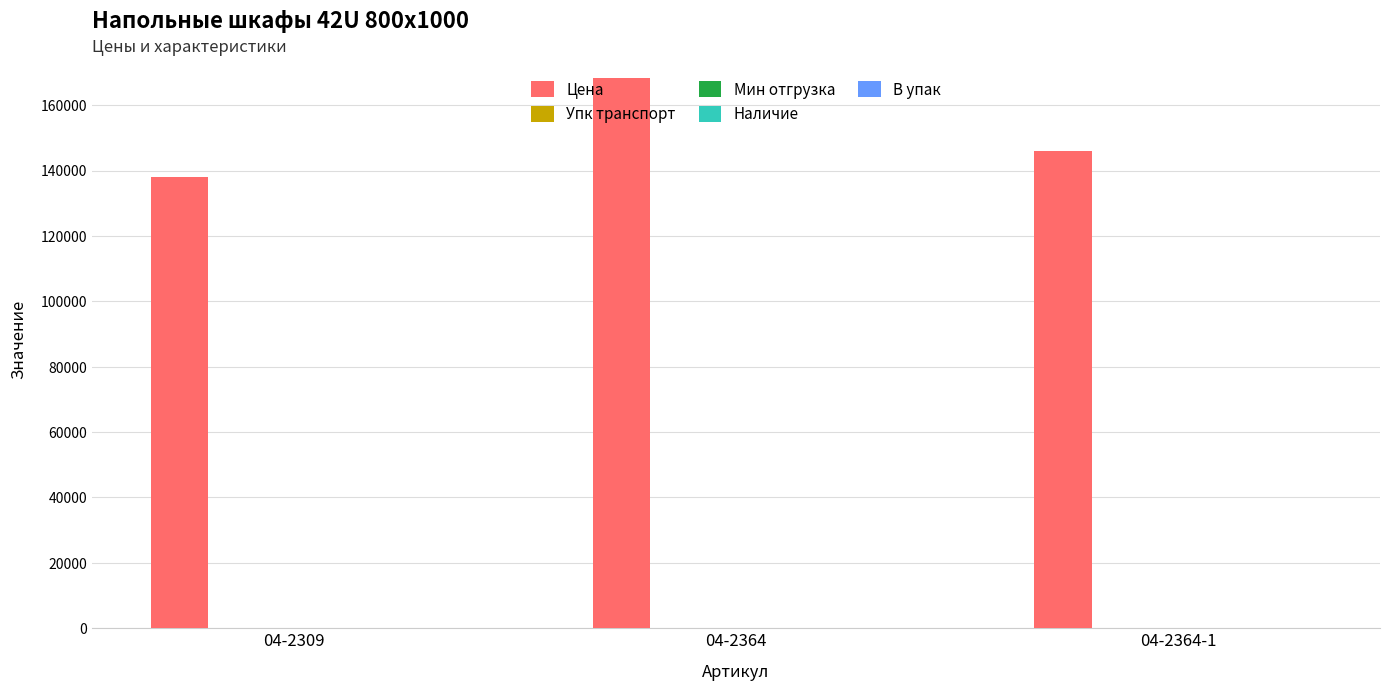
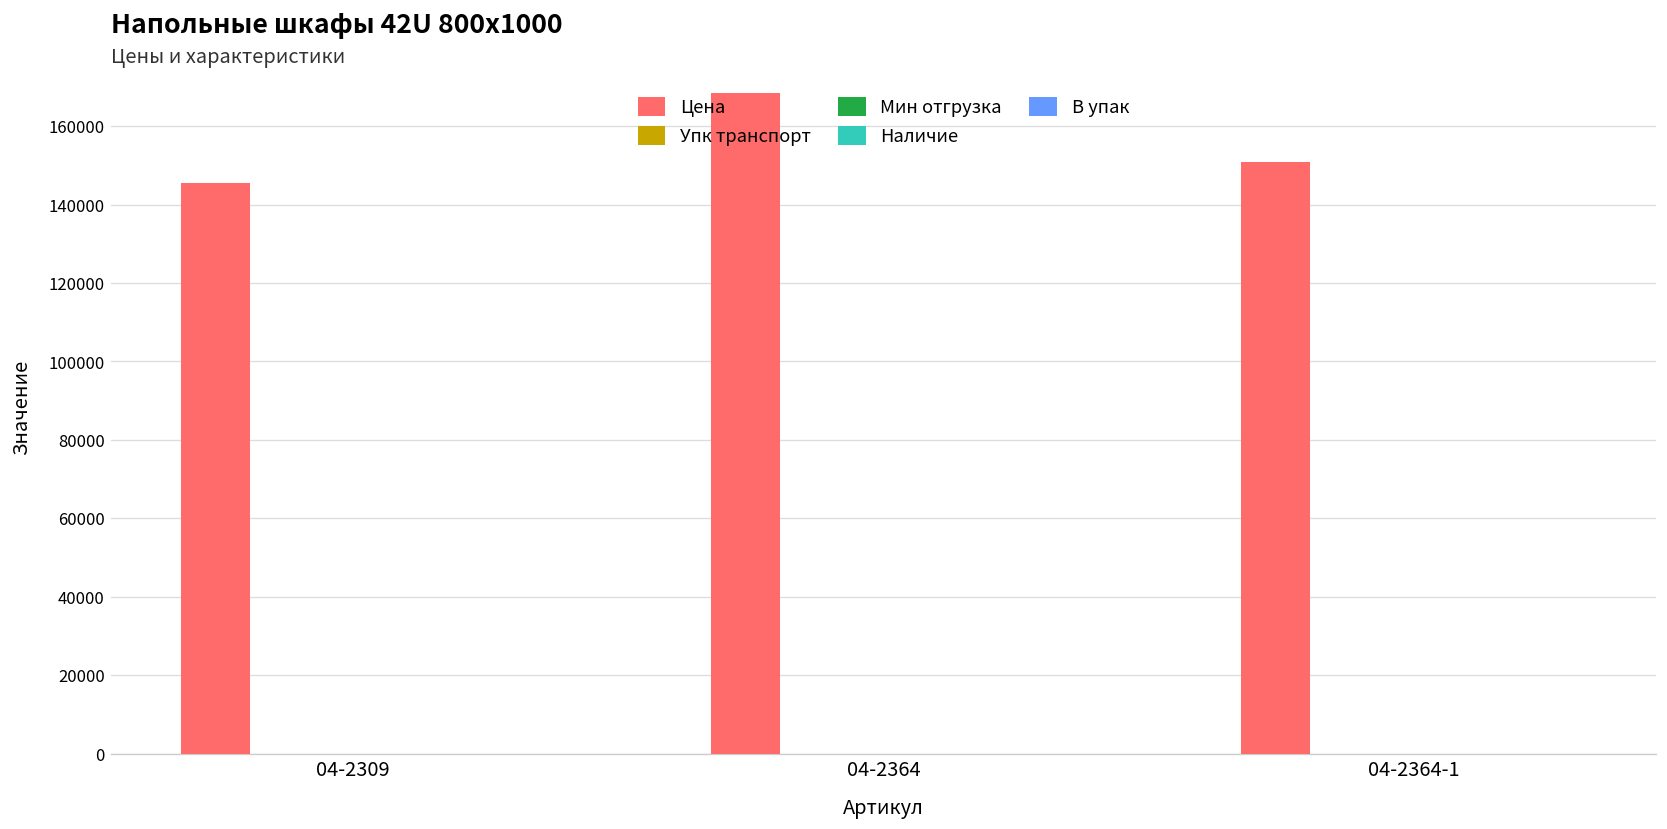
Цена, 04-2309: 138000 -> 146000
Цена, 04-2364-1: 146000 -> 151000
